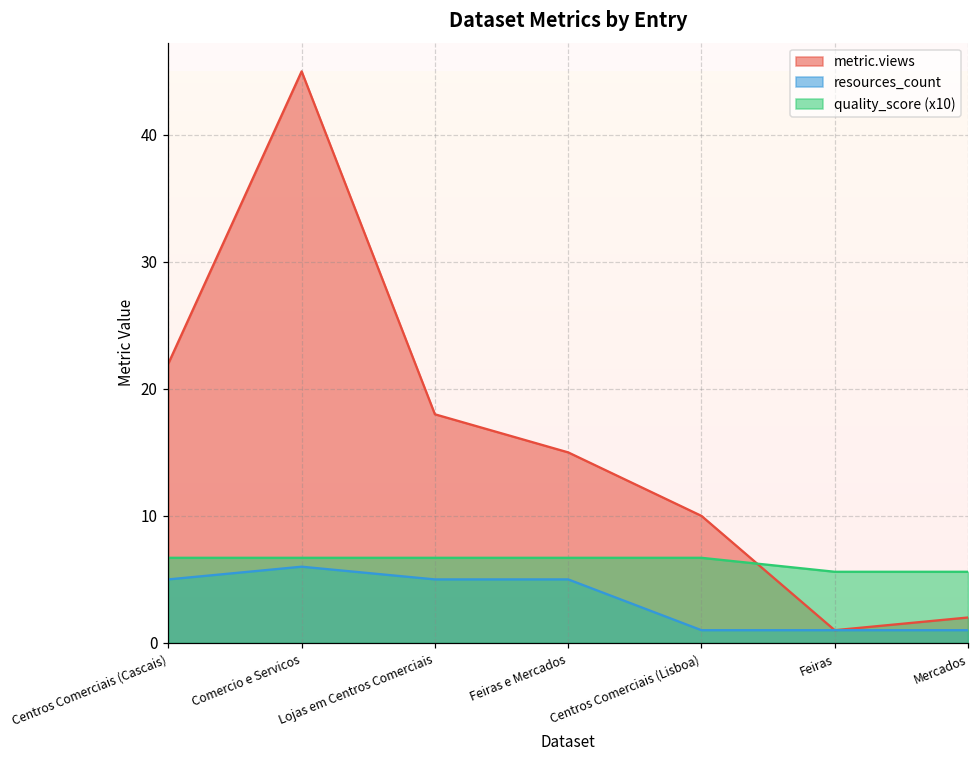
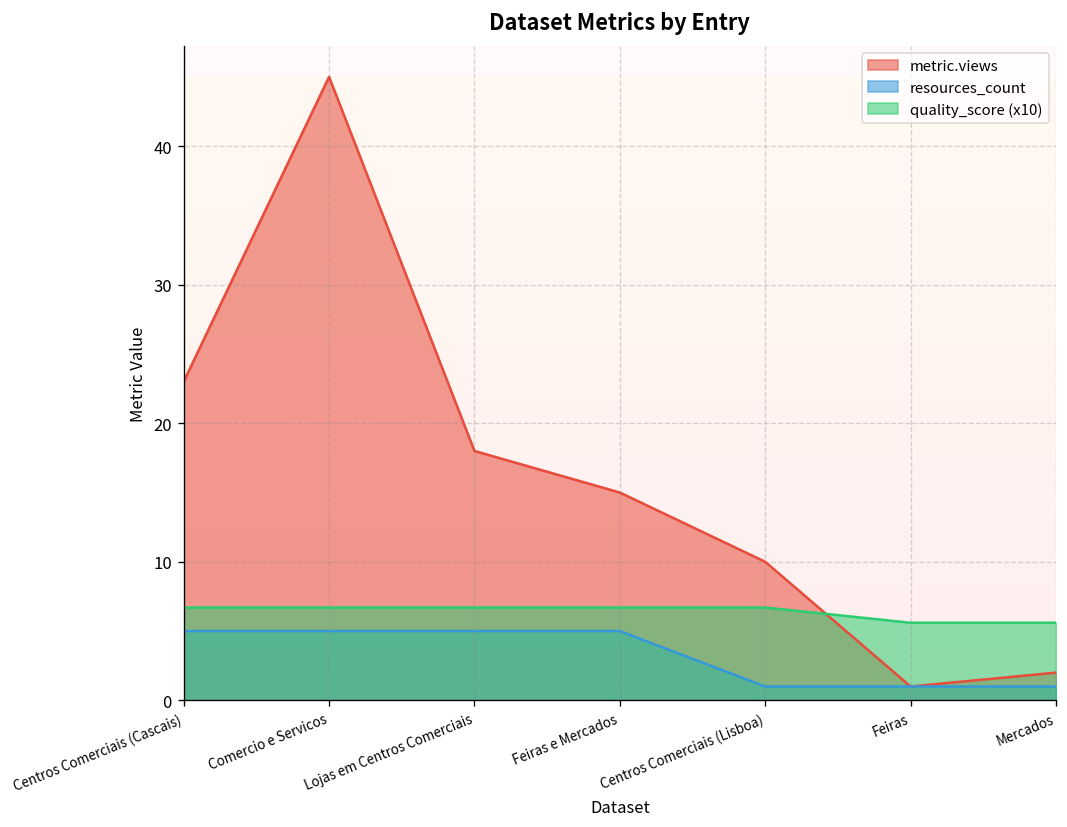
metric.views, Centros Comerciais (Cascais): 22 -> 23
resources_count, Comercio e Servicos: 6 -> 5
